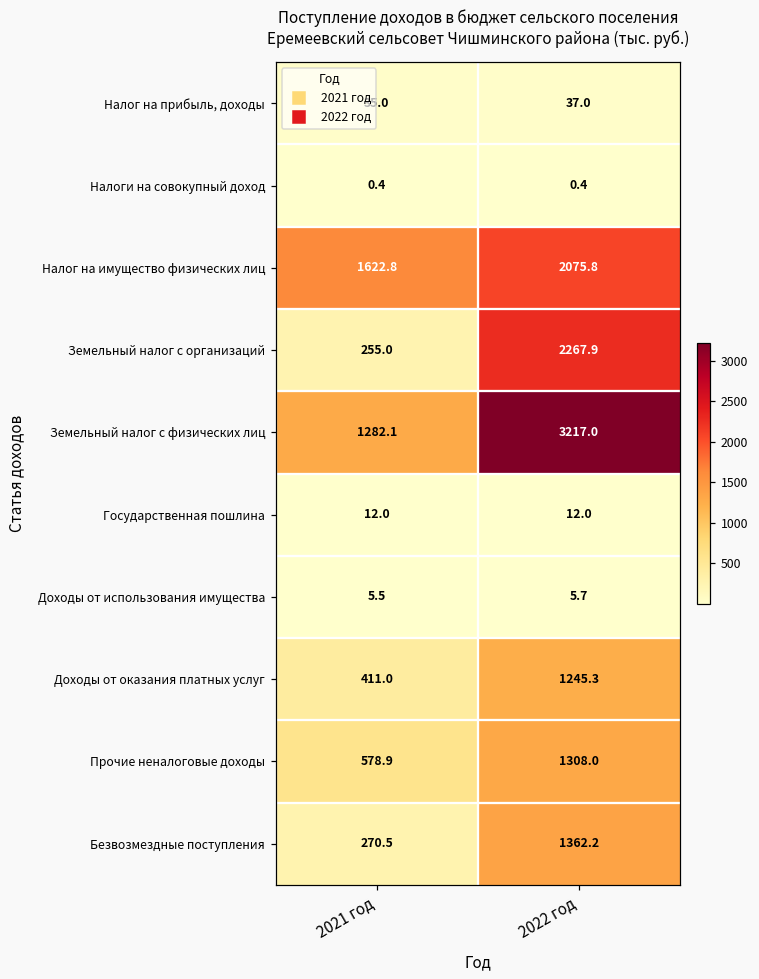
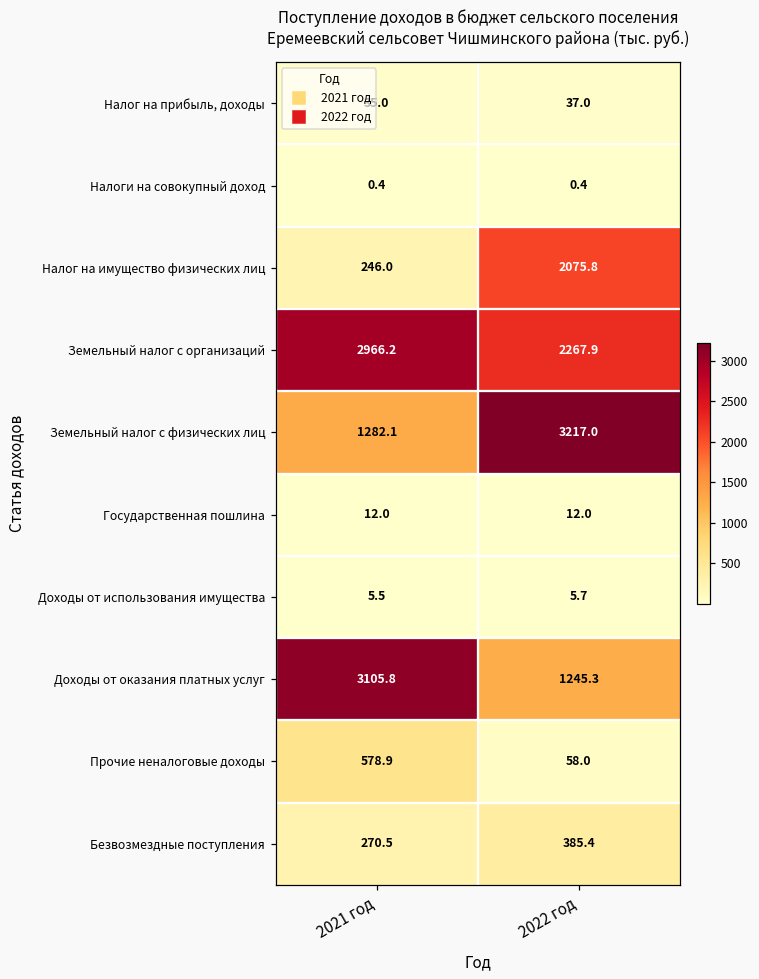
Налог на имущество физических лиц, 2021 год: 1622.8 -> 246.0
Земельный налог с организаций, 2021 год: 255.0 -> 2966.2
Доходы от оказания платных услуг, 2021 год: 411.0 -> 3105.8
Прочие неналоговые доходы, 2022 год: 1308.0 -> 58.0
Безвозмездные поступления, 2022 год: 1362.2 -> 385.4
